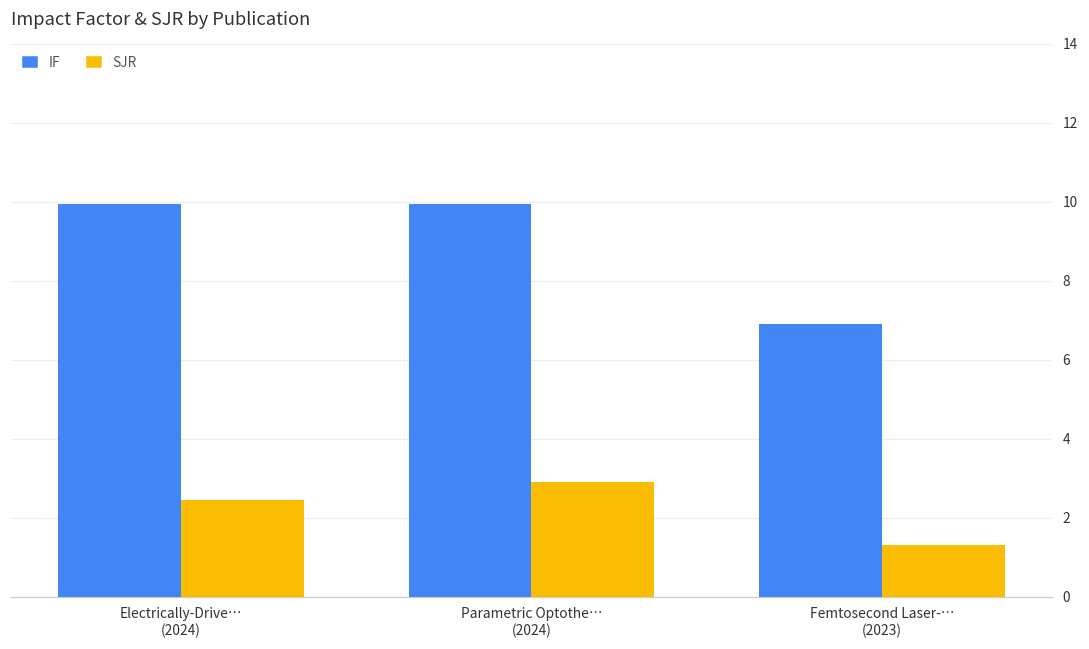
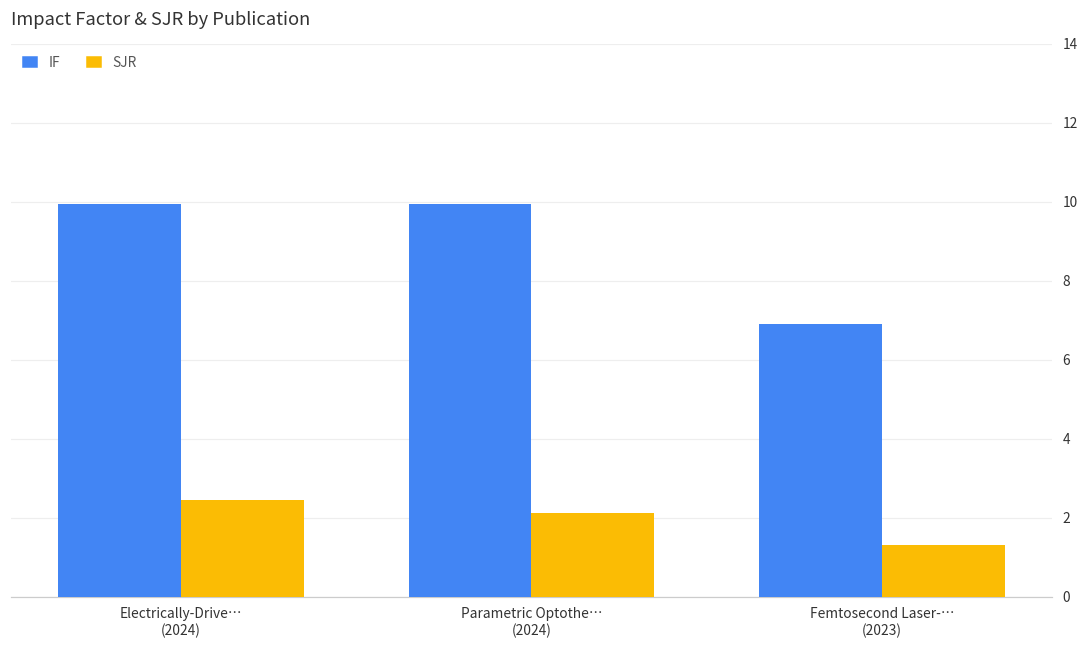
SJR, Parametric Optothe… (2024): 2.9 -> 2.1
